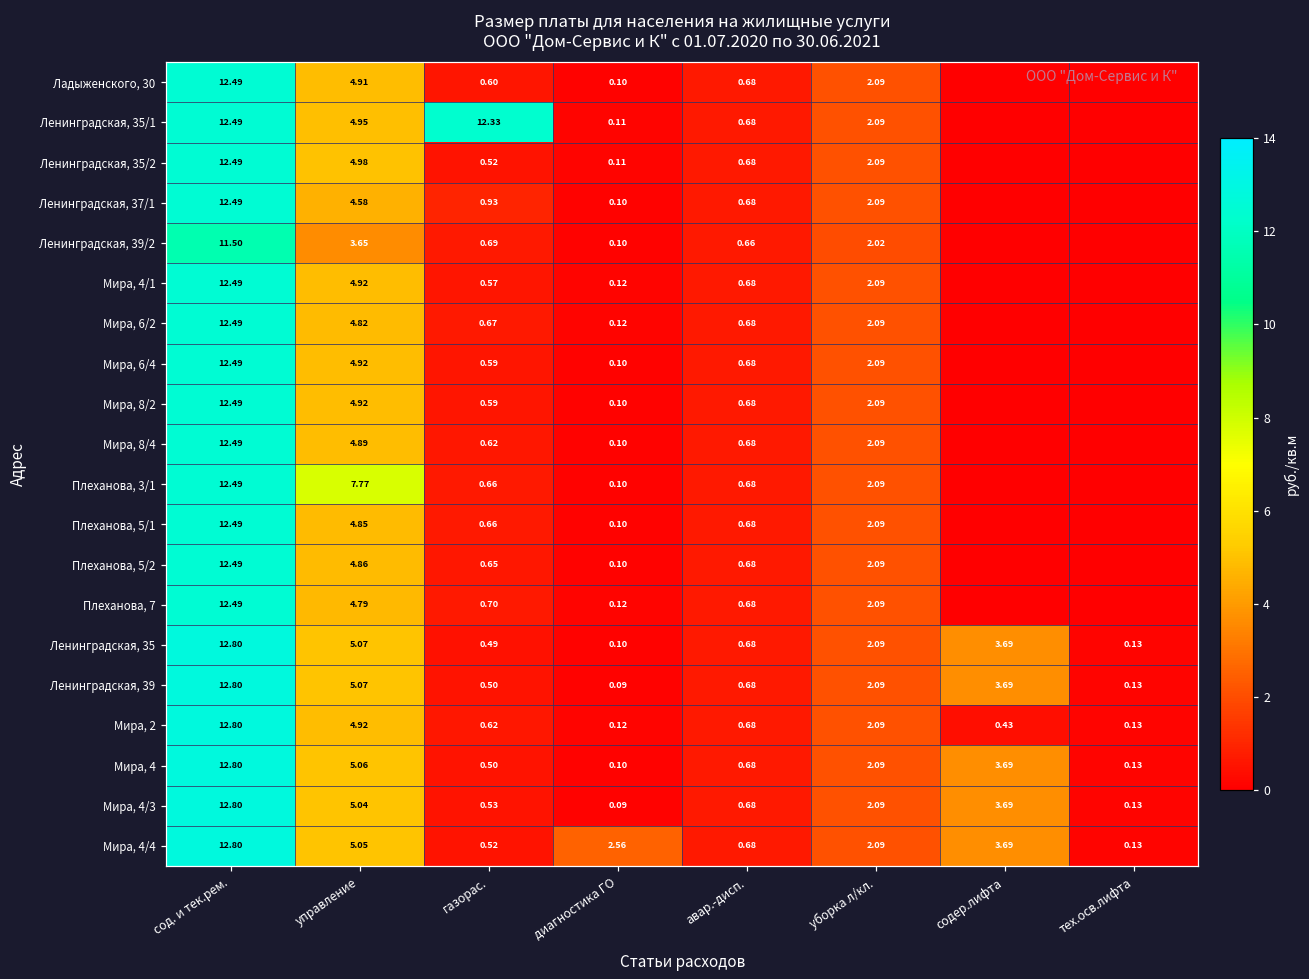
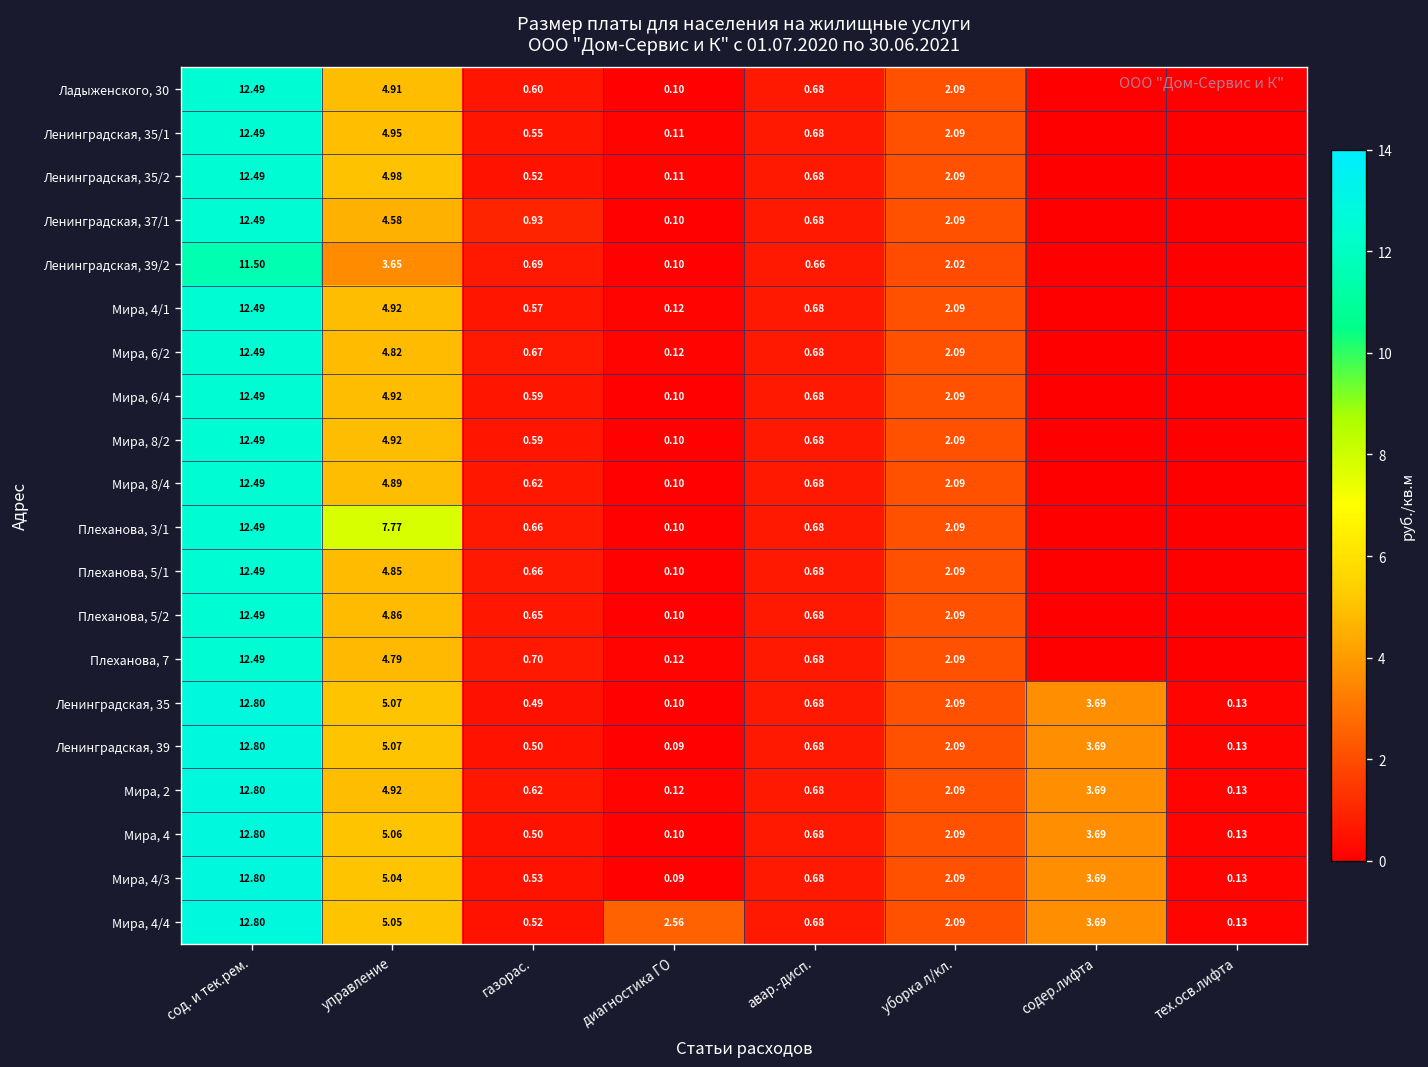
Ленинградская, 35/1, газорас.: 12.33 -> 0.55
Мира, 2, содер.лифта: 0.43 -> 3.69
